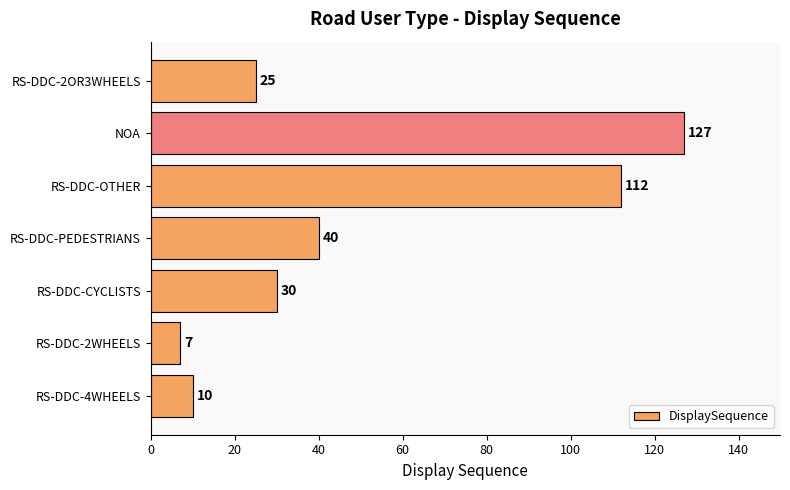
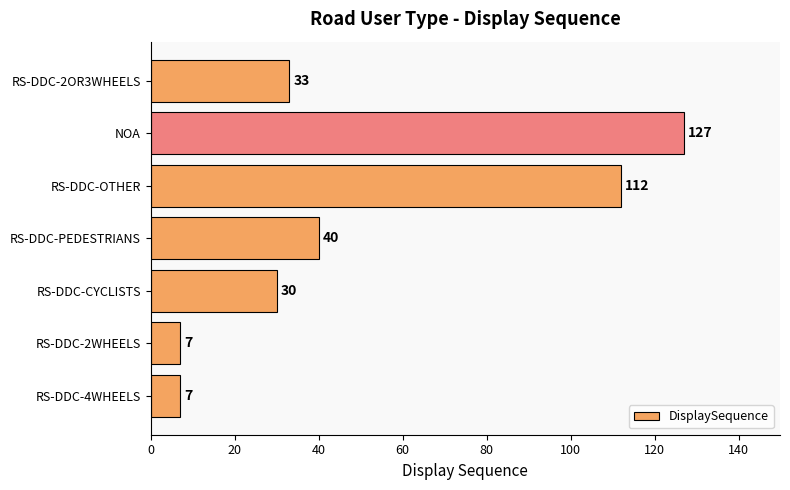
RS-DDC-2OR3WHEELS: 25 -> 33
RS-DDC-4WHEELS: 10 -> 7
